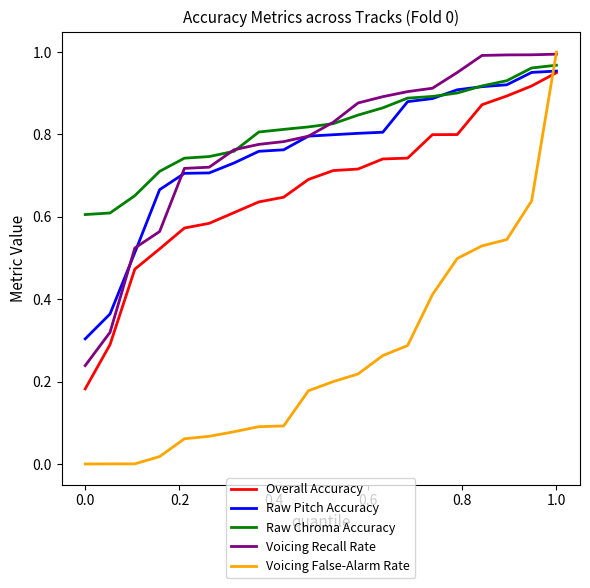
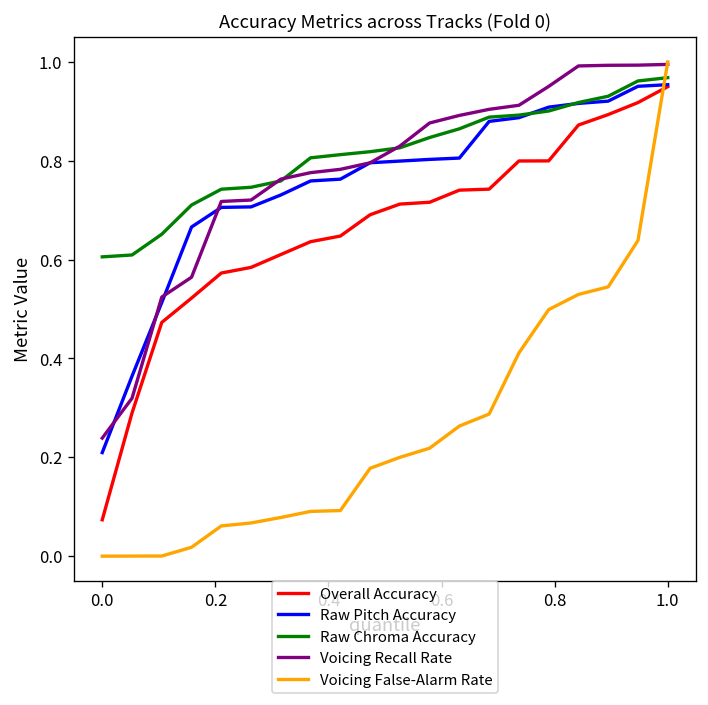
Overall Accuracy, 0.0: 0.18 -> 0.07
Raw Pitch Accuracy, 0.0: 0.30 -> 0.21
